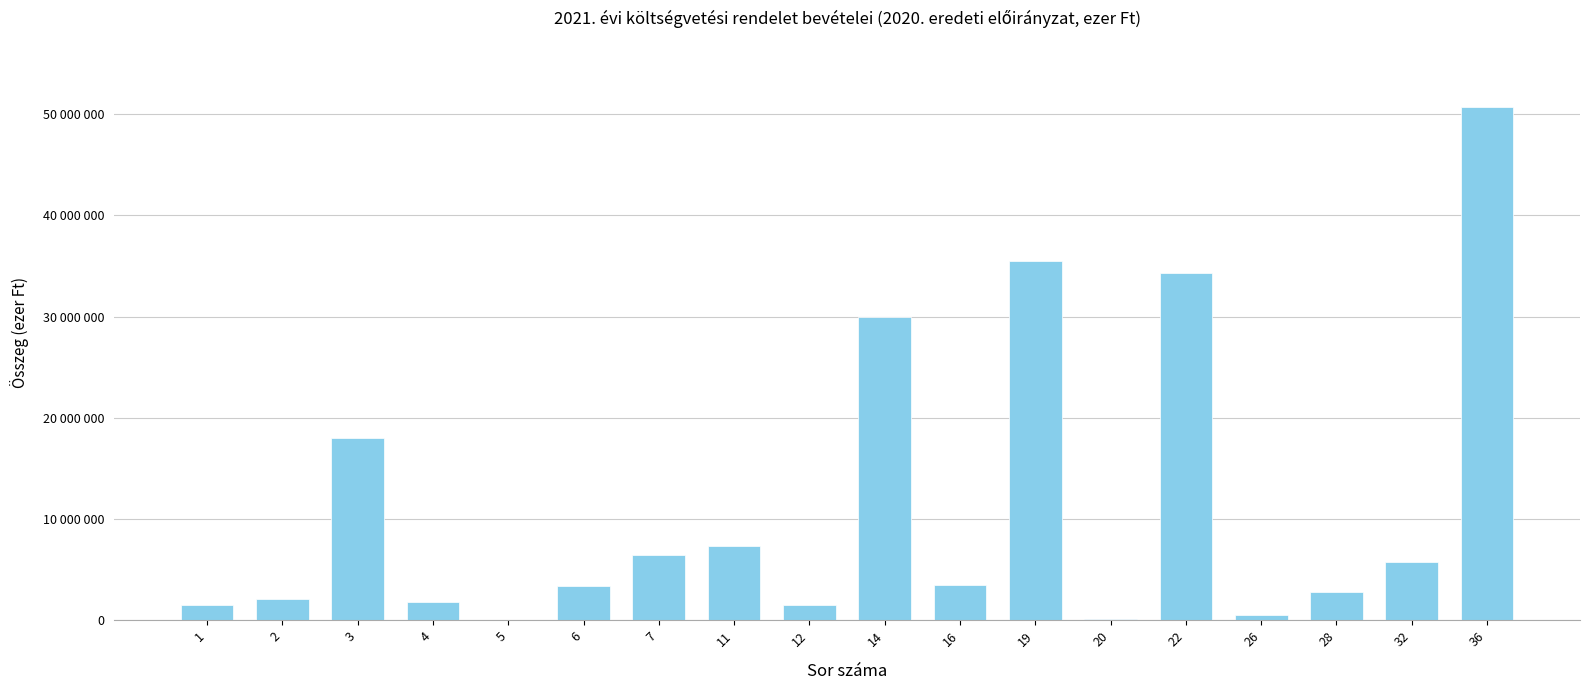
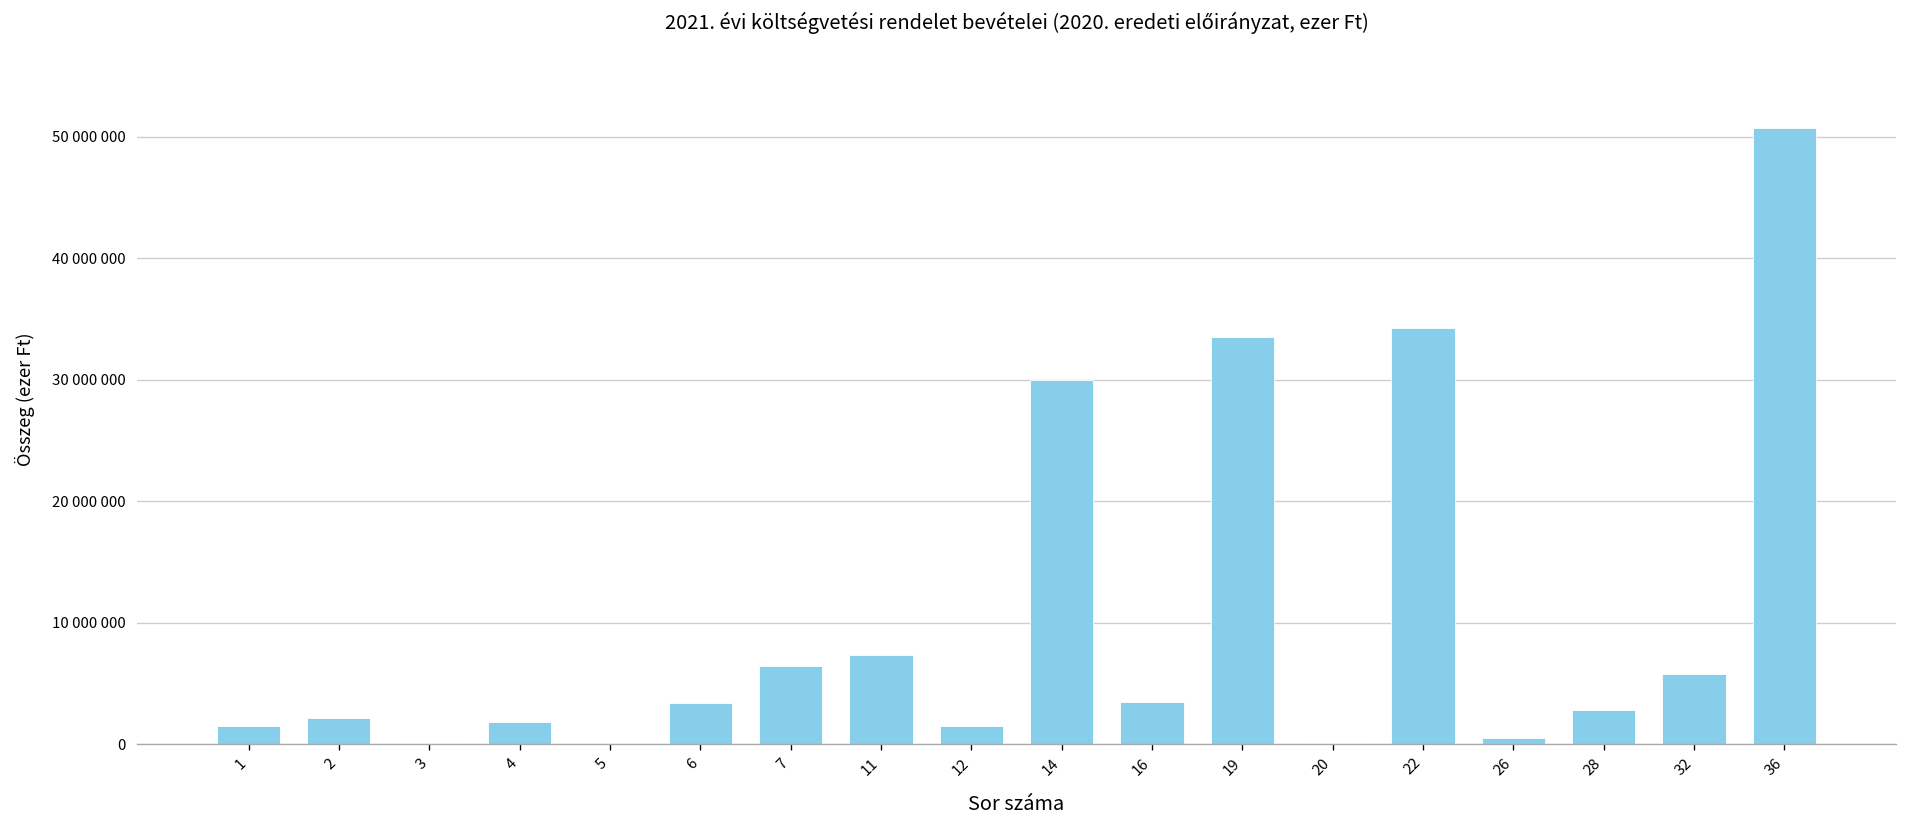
3: 18000000 -> 100000
19: 35500000 -> 33500000
